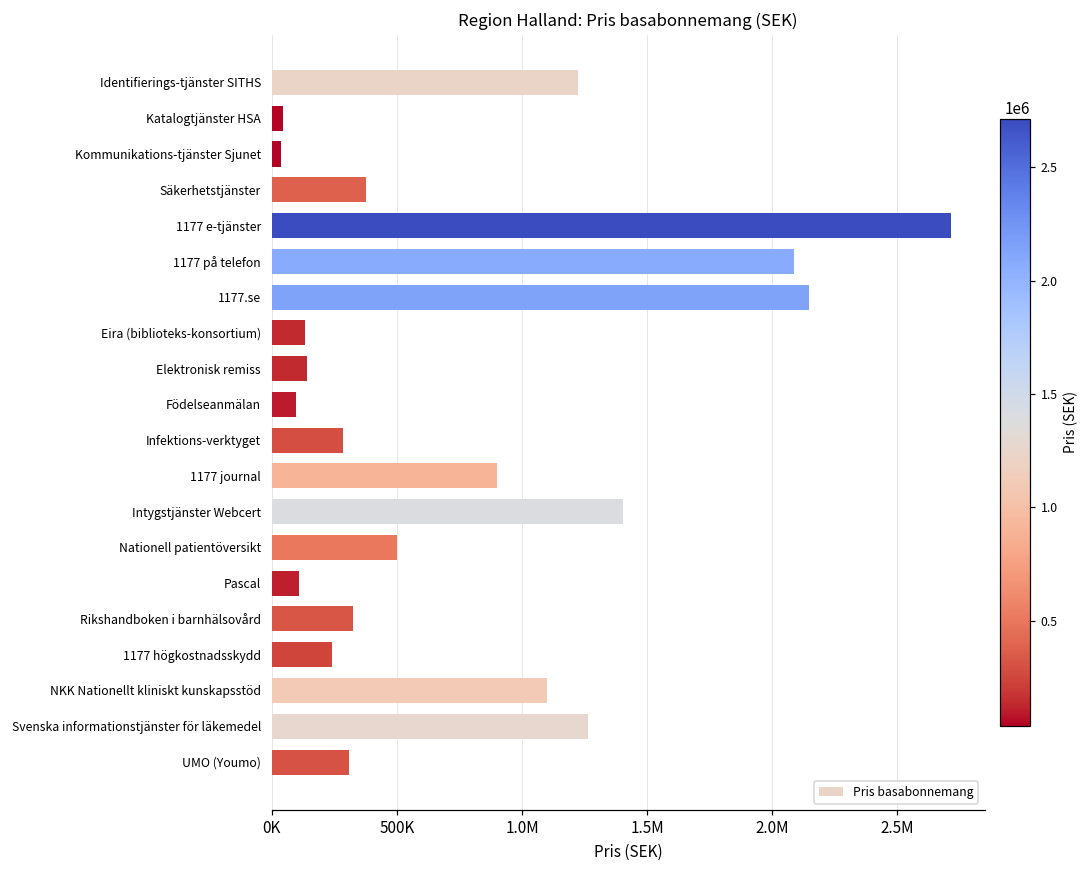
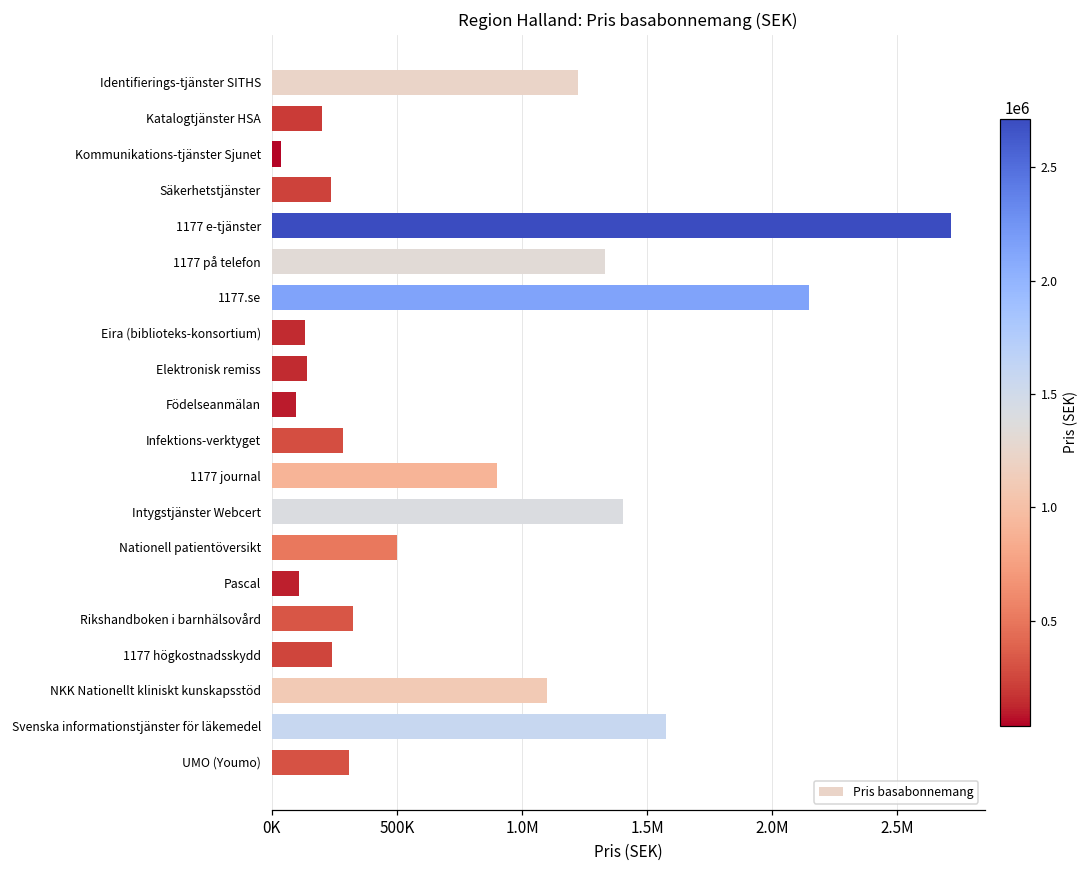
Katalogtjänster HSA: 50000 -> 200000
Säkerhetstjänster: 380000 -> 240000
1177 på telefon: 2090000 -> 1330000
Svenska informationstjänster för läkemedel: 1260000 -> 1570000
